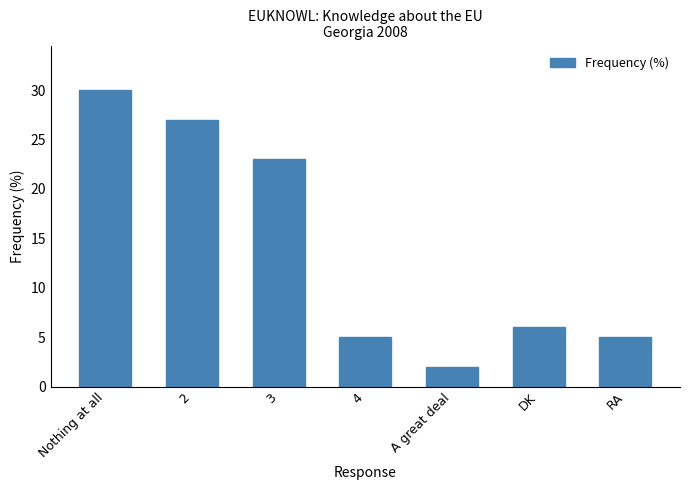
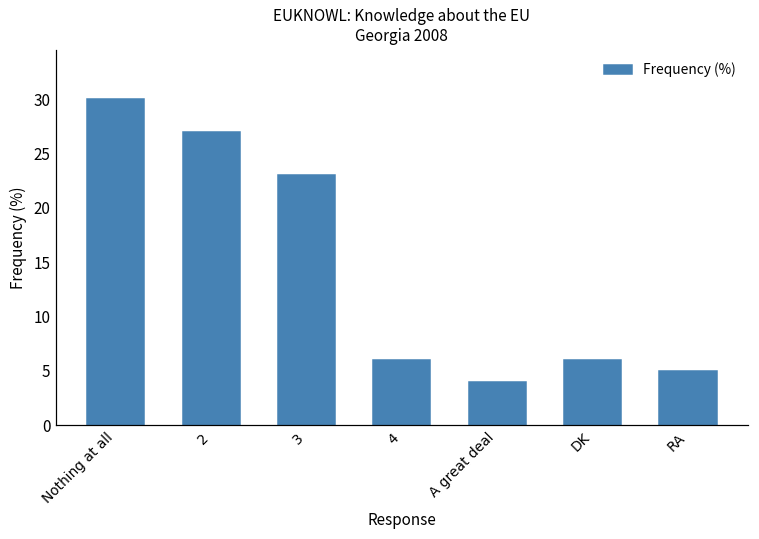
4: 5 -> 6
A great deal: 2 -> 4
